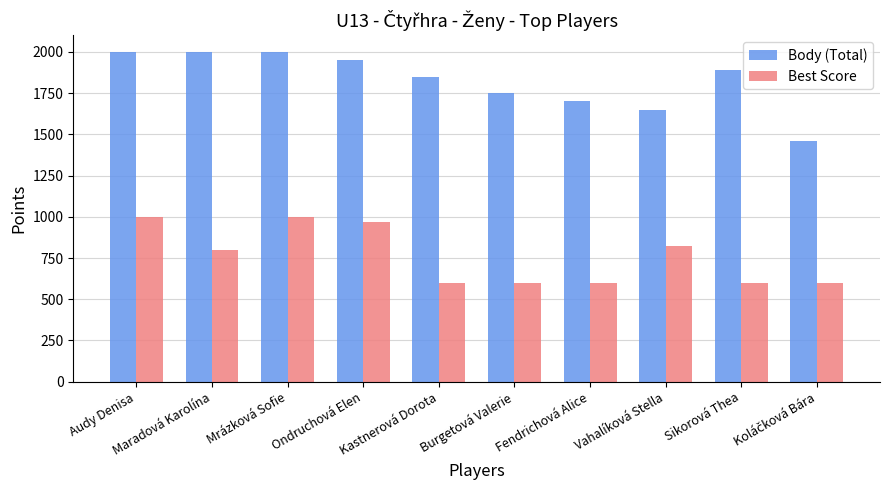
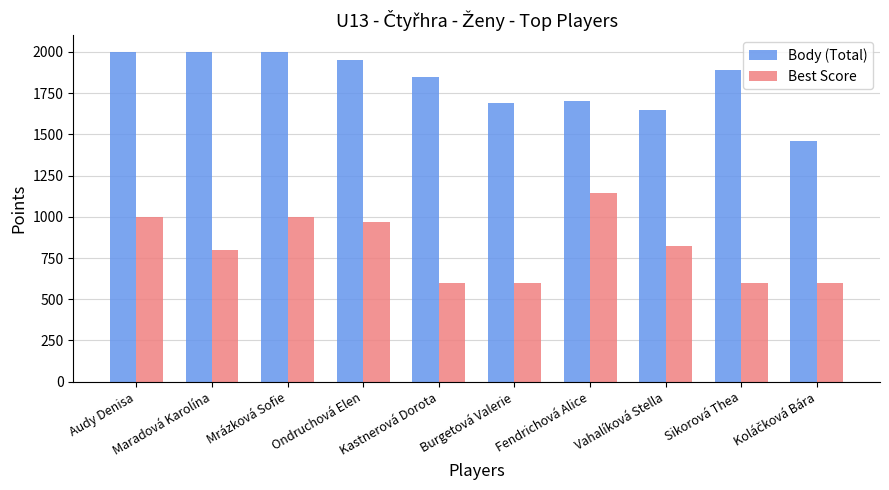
Body (Total), Burgetová Valerie: 1750 -> 1690
Best Score, Fendrichová Alice: 600 -> 1150
